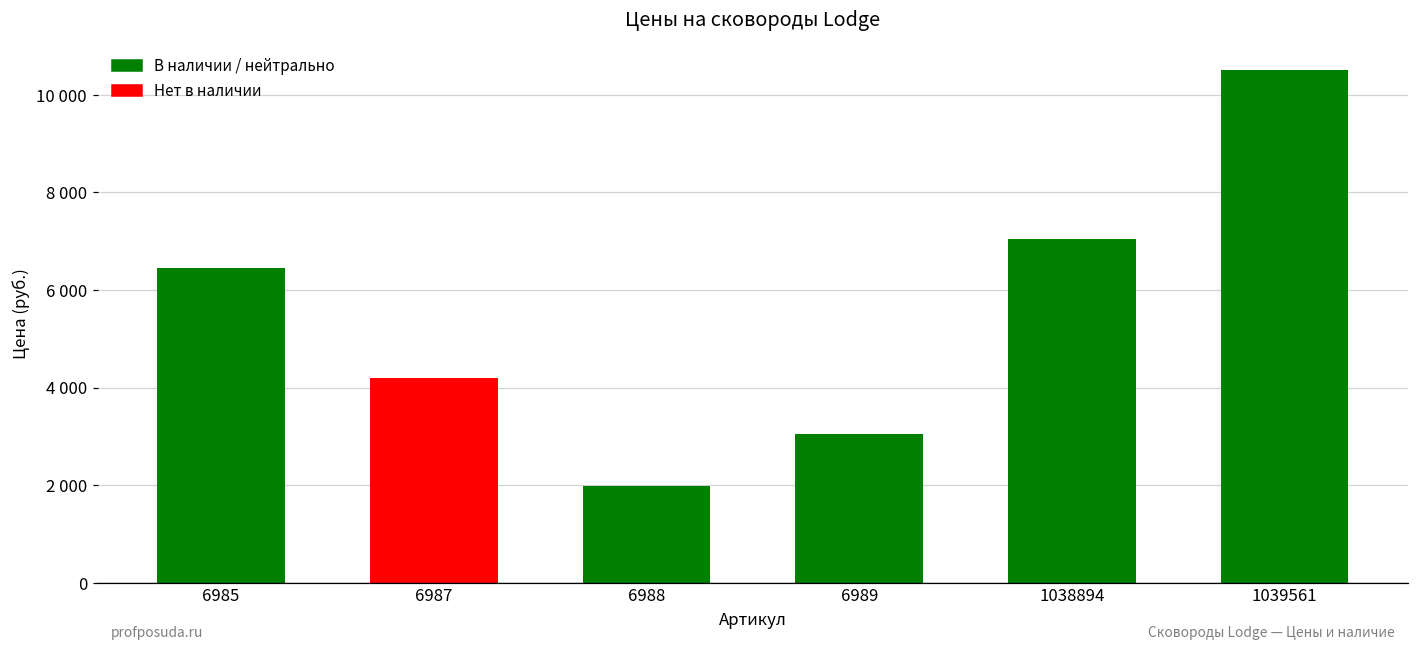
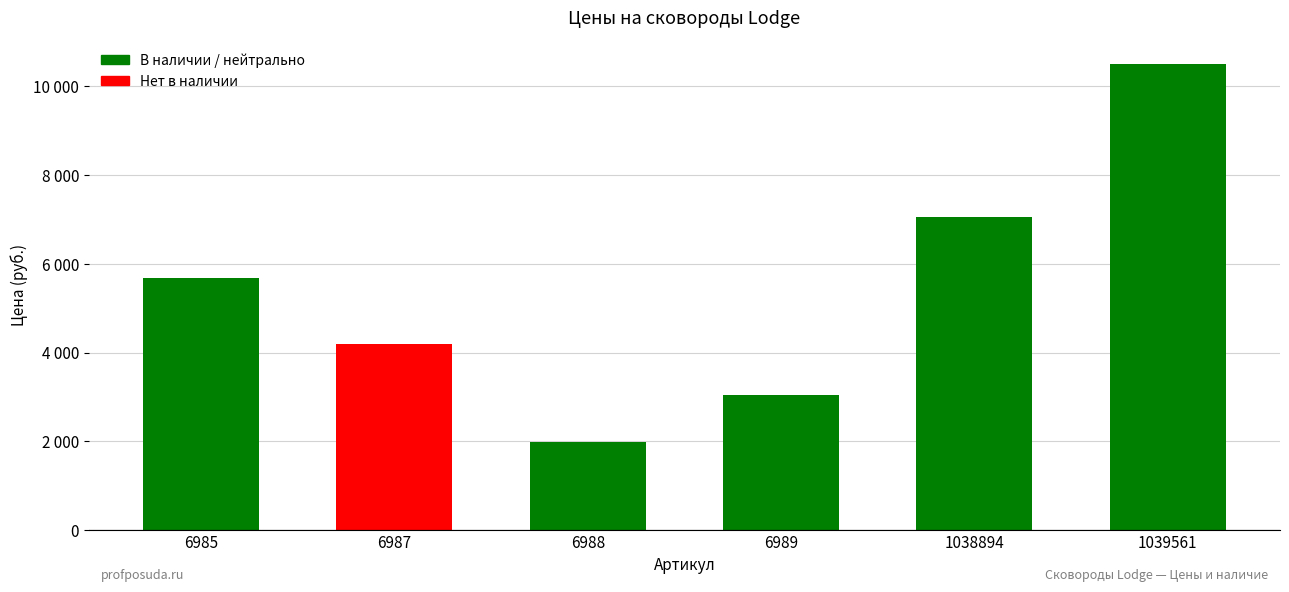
6985: 6500 -> 5700
